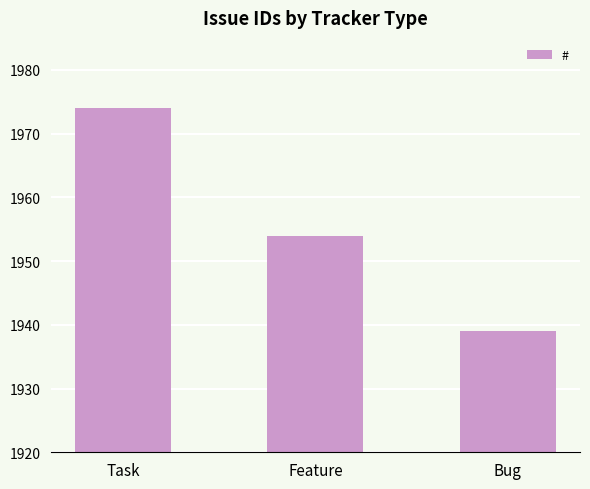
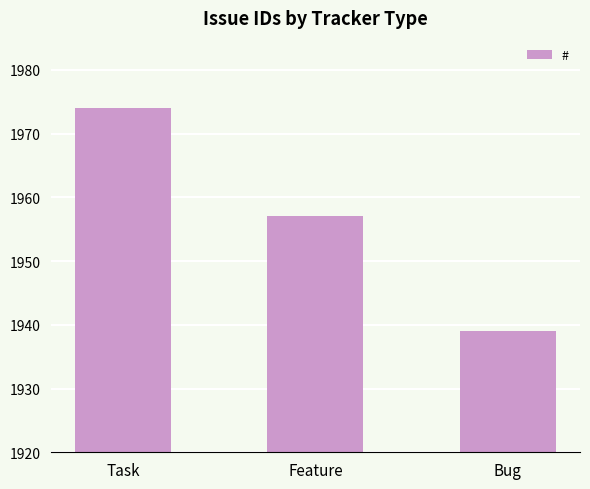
Feature: 1954 -> 1957
